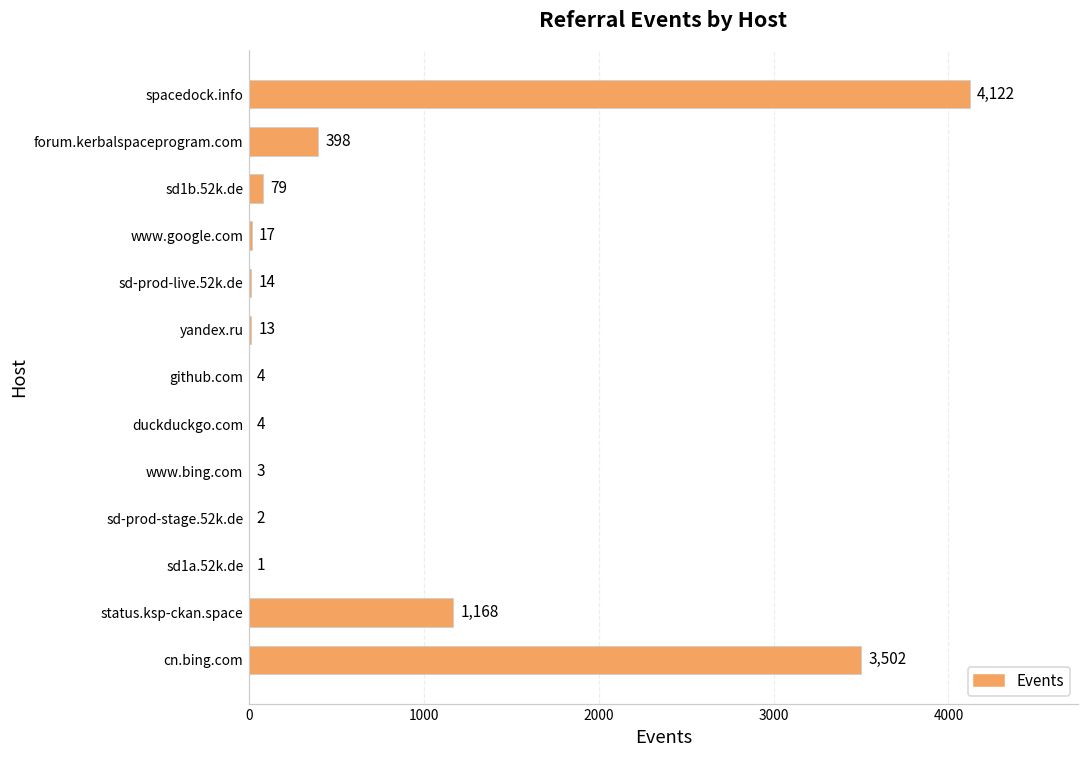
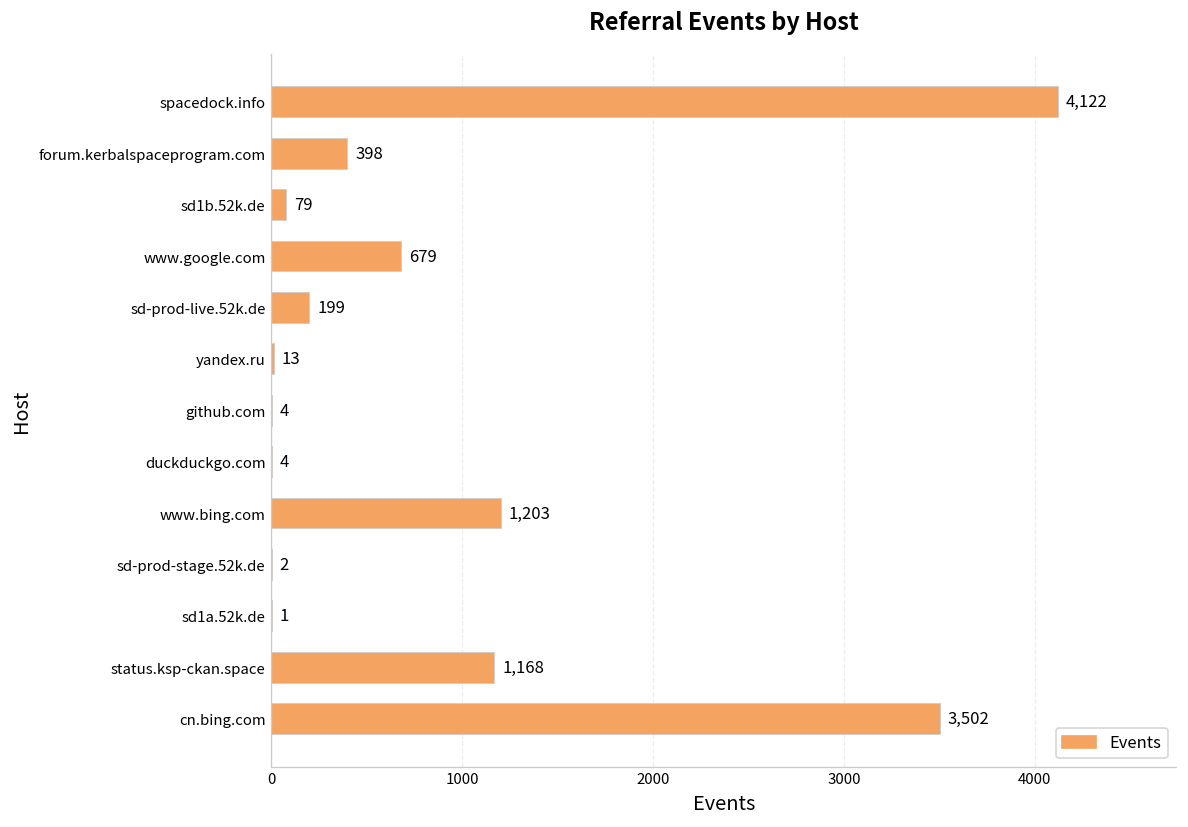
www.google.com: 17 -> 679
sd-prod-live.52k.de: 14 -> 199
www.bing.com: 3 -> 1,203
